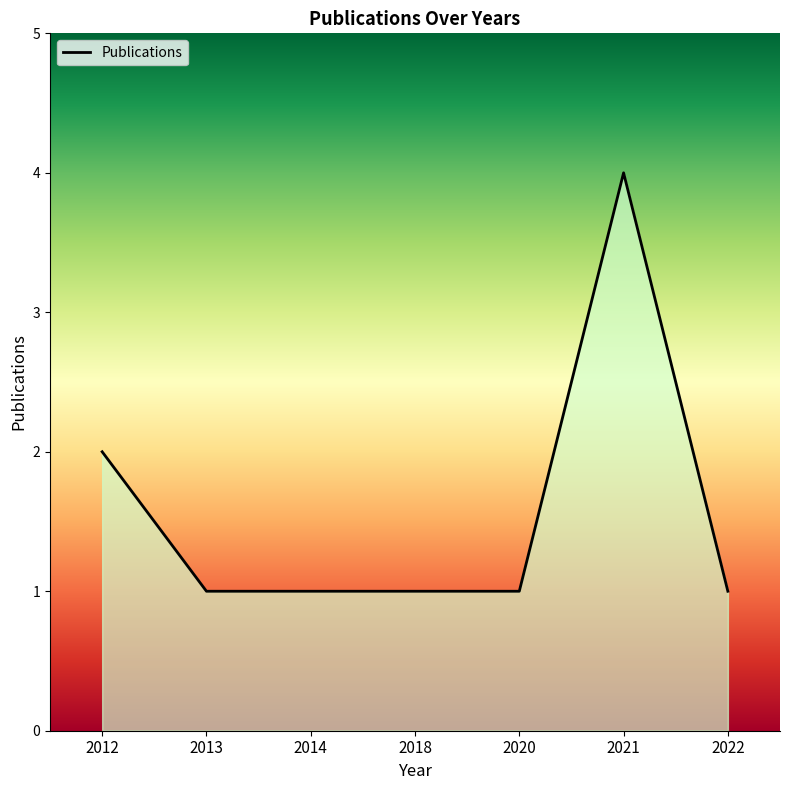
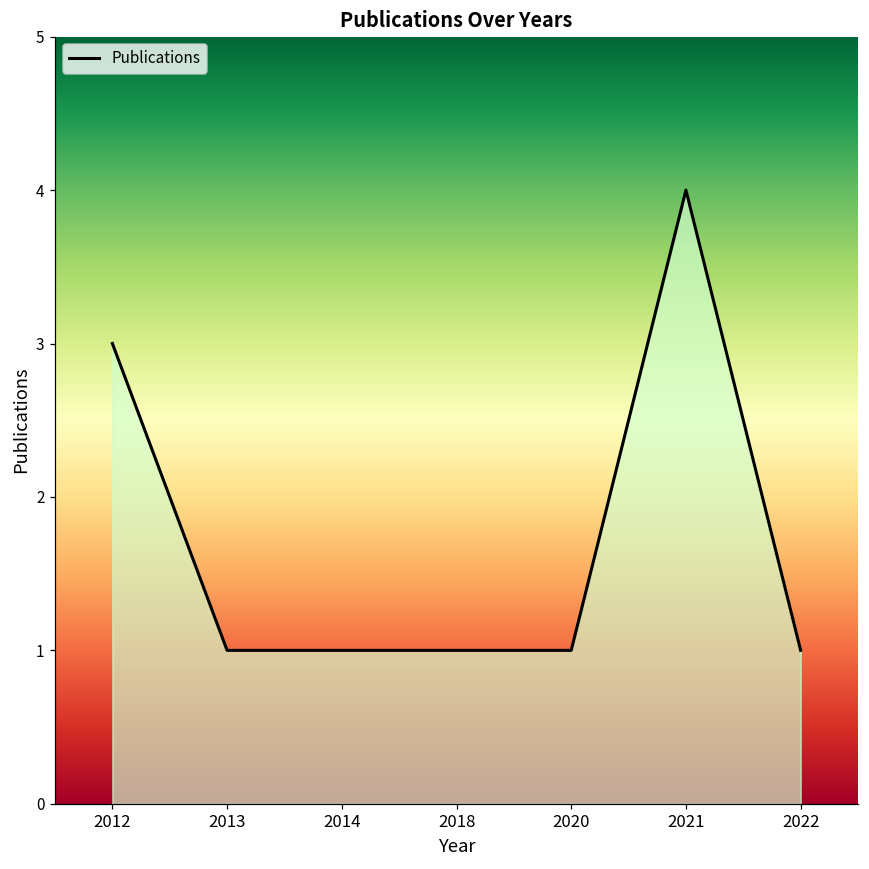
2012: 2 -> 3
